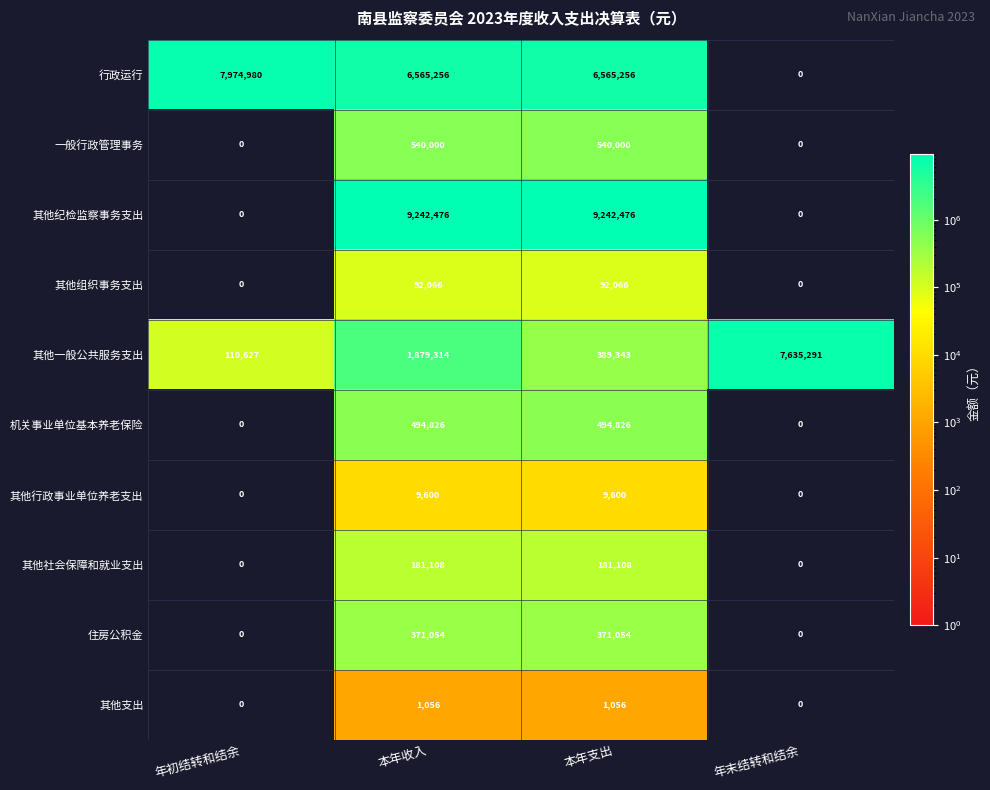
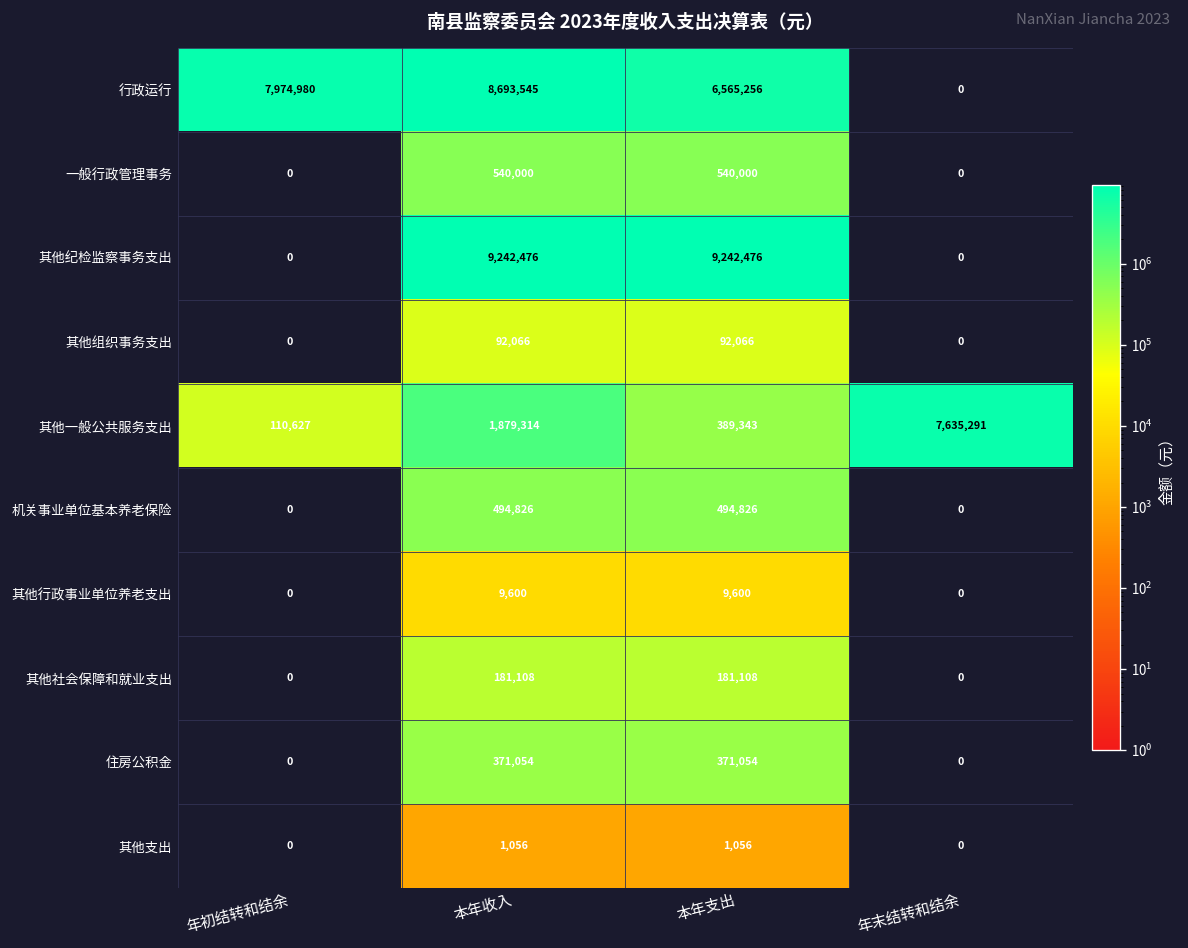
行政运行, 本年收入: 6,565,256 -> 8,693,545
